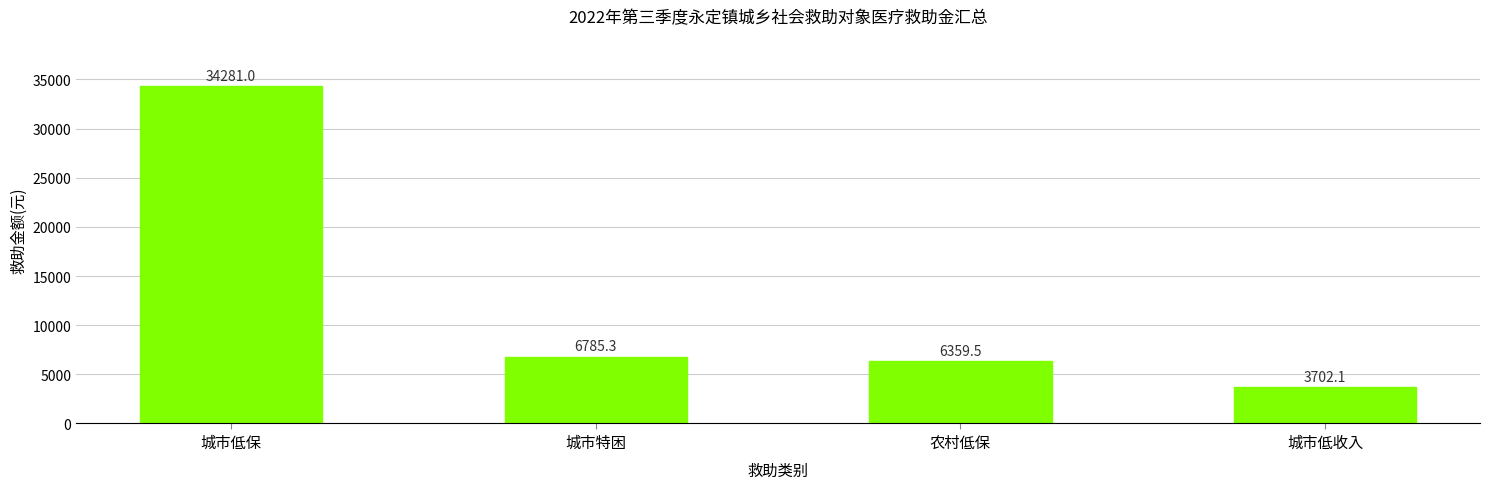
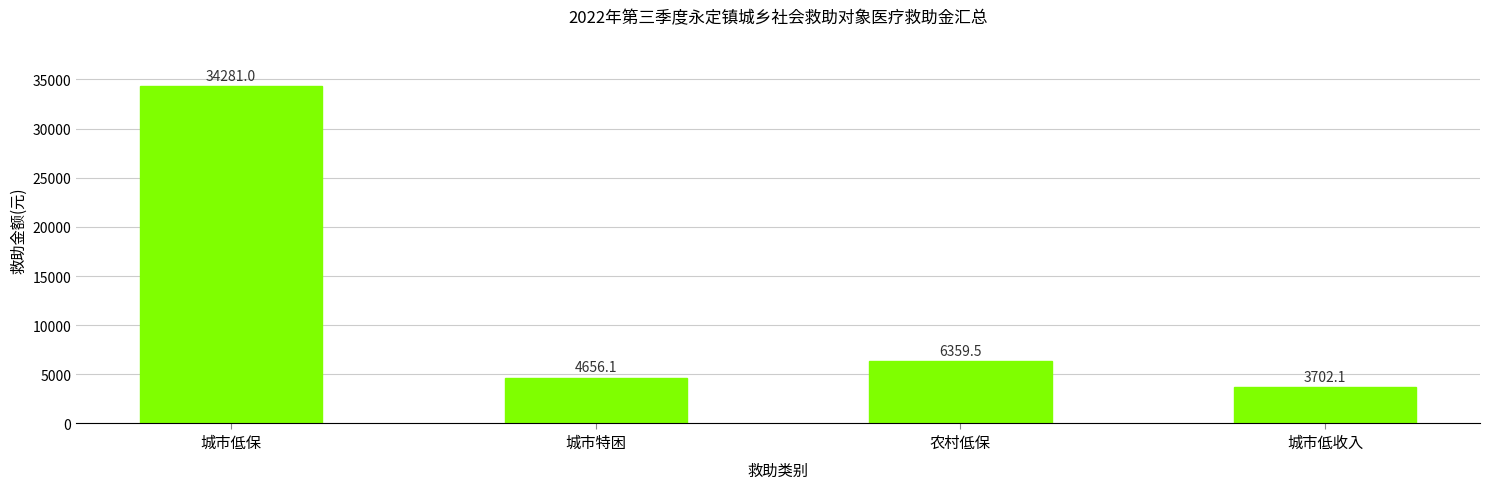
城市特困: 6785.3 -> 4656.1
